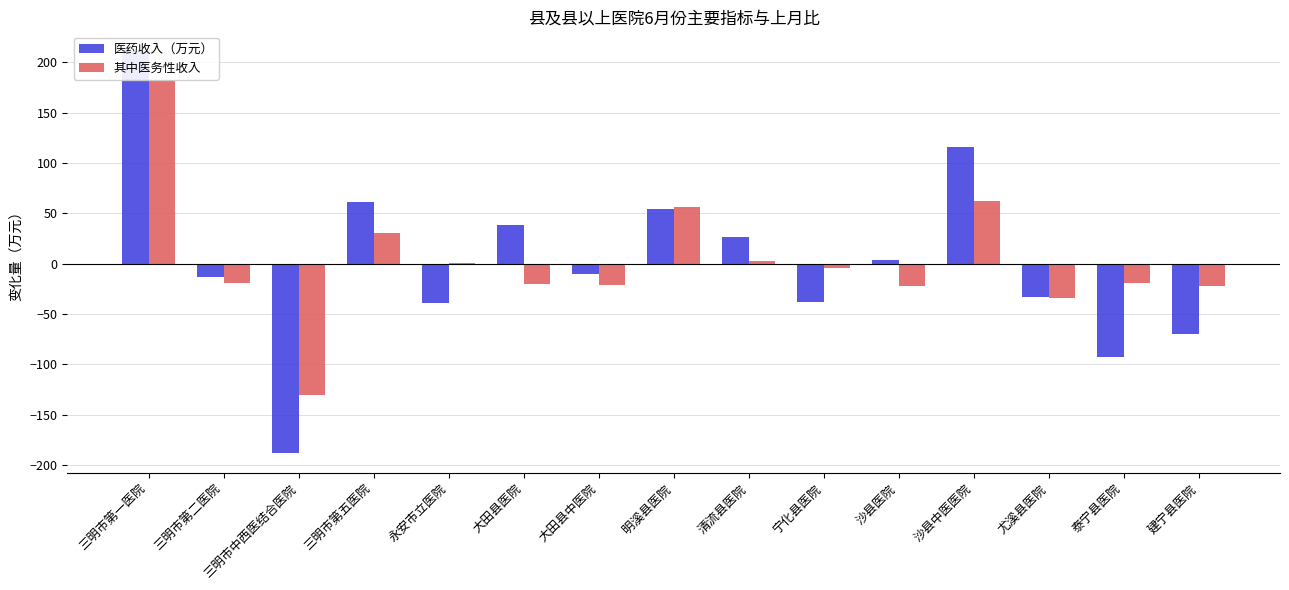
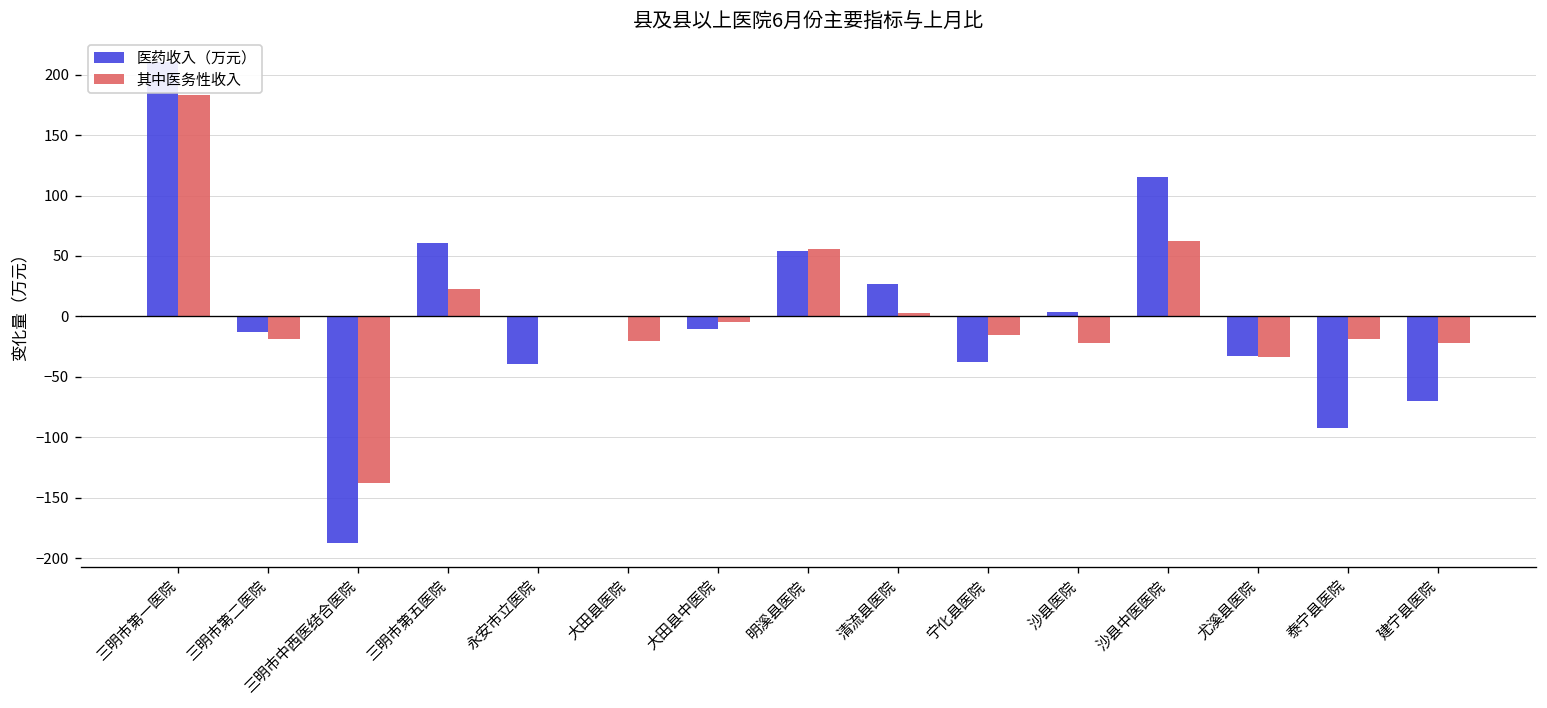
其中医务性收入, 三明市中西医结合医院: -130 -> -138
其中医务性收入, 三明市第五医院: 31 -> 23
医药收入（万元）, 大田县医院: 38 -> 0
其中医务性收入, 大田县中医院: -21 -> -5
其中医务性收入, 宁化县医院: -4 -> -15
